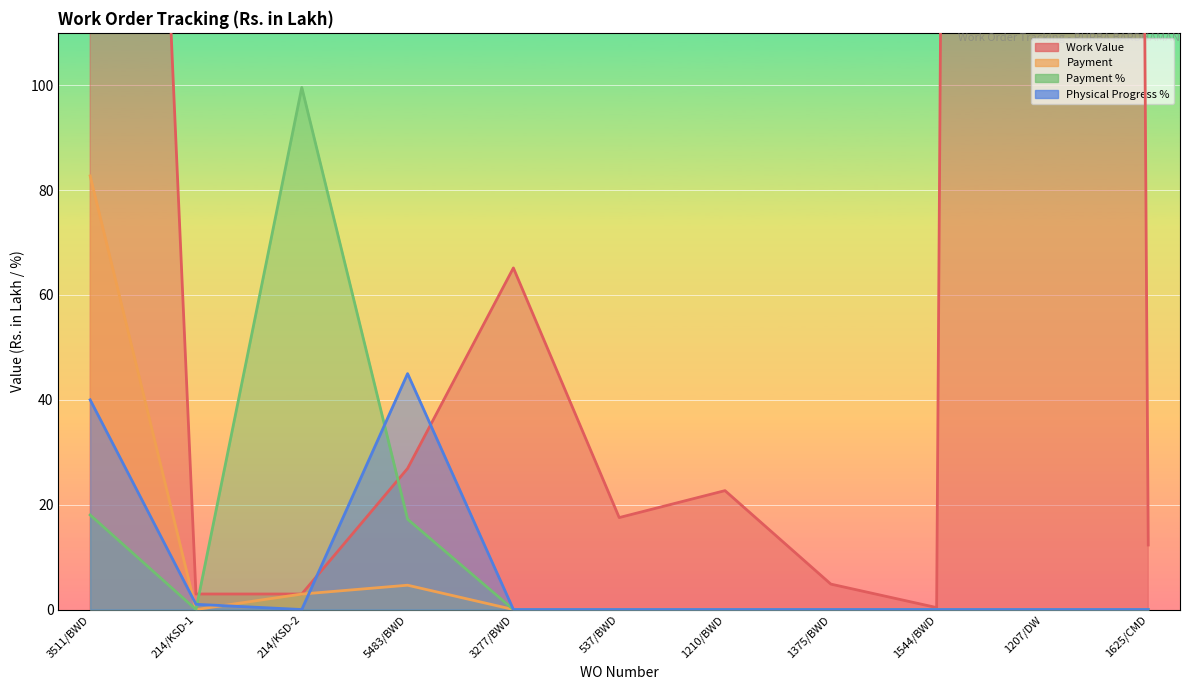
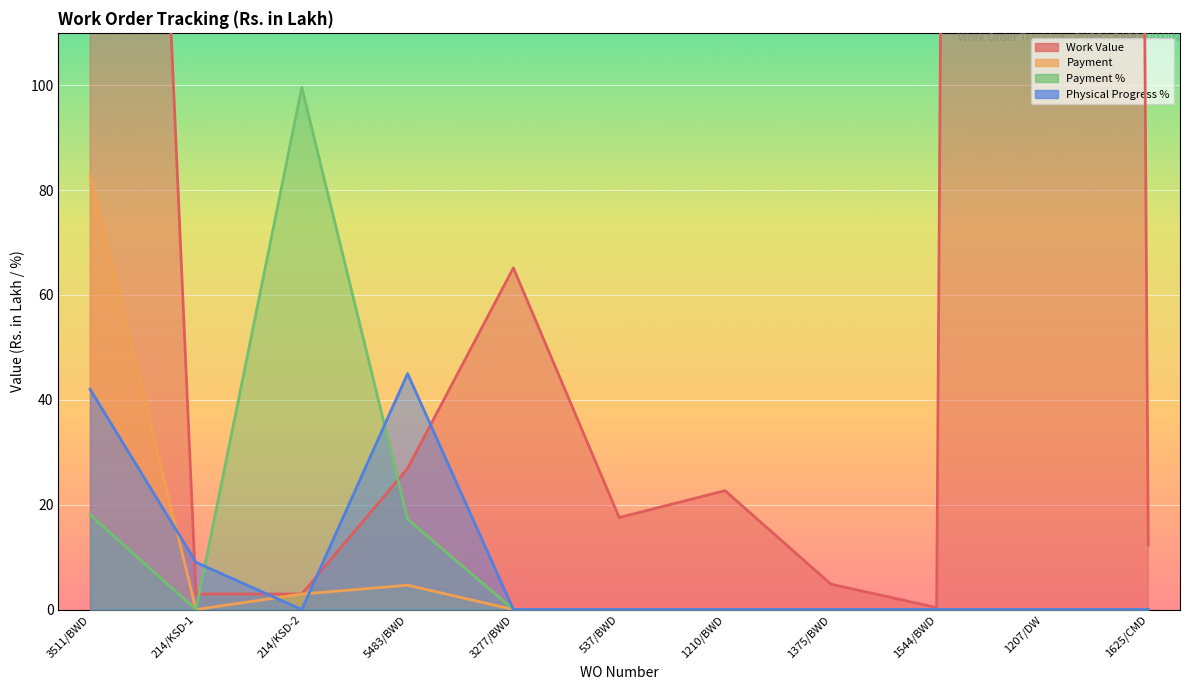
Physical Progress %, 3511/BWD: 40 -> 42
Physical Progress %, 214/KSD-1: 1 -> 9
